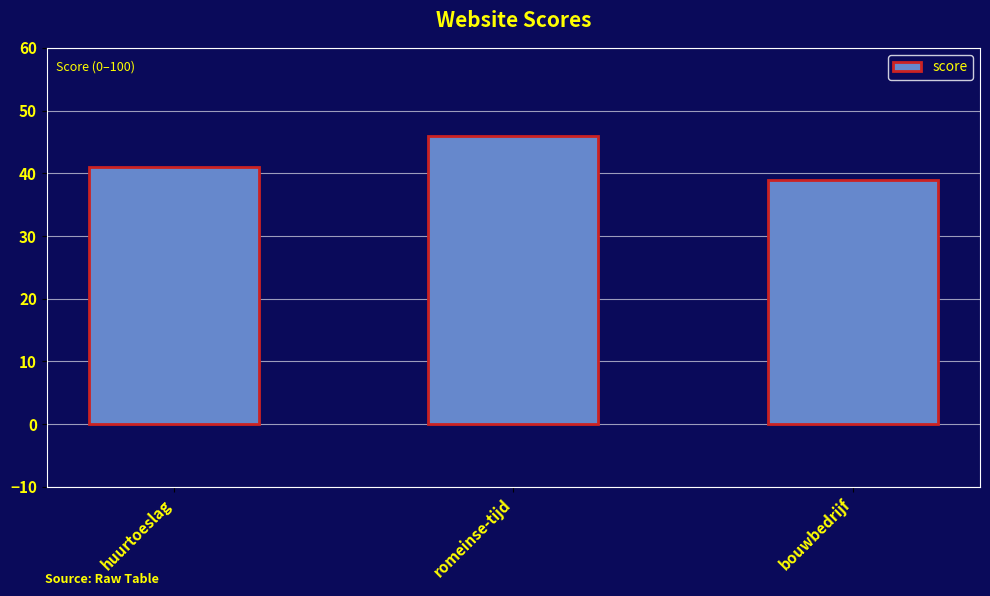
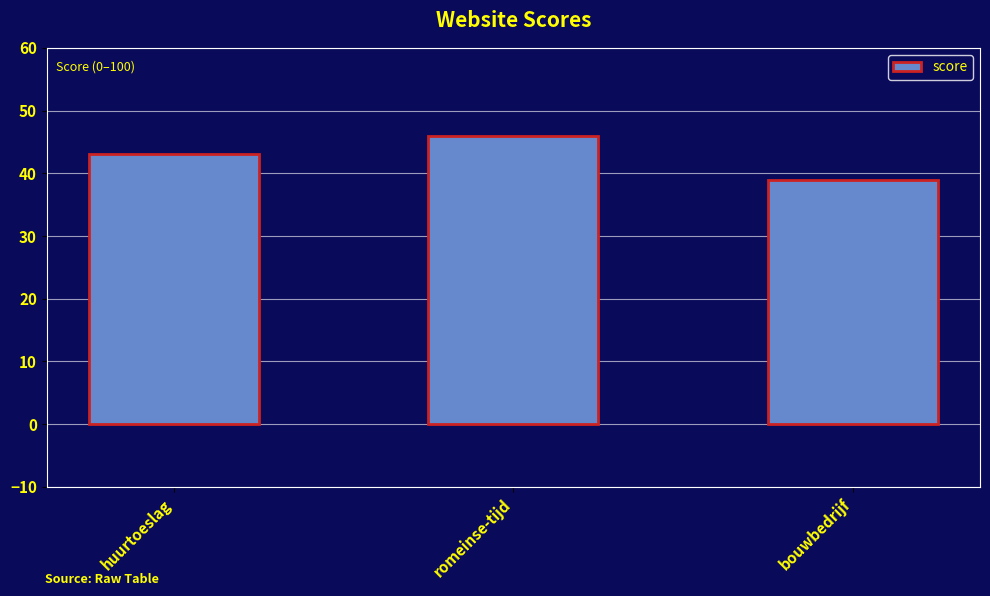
huurtoeslag: 41 -> 43
